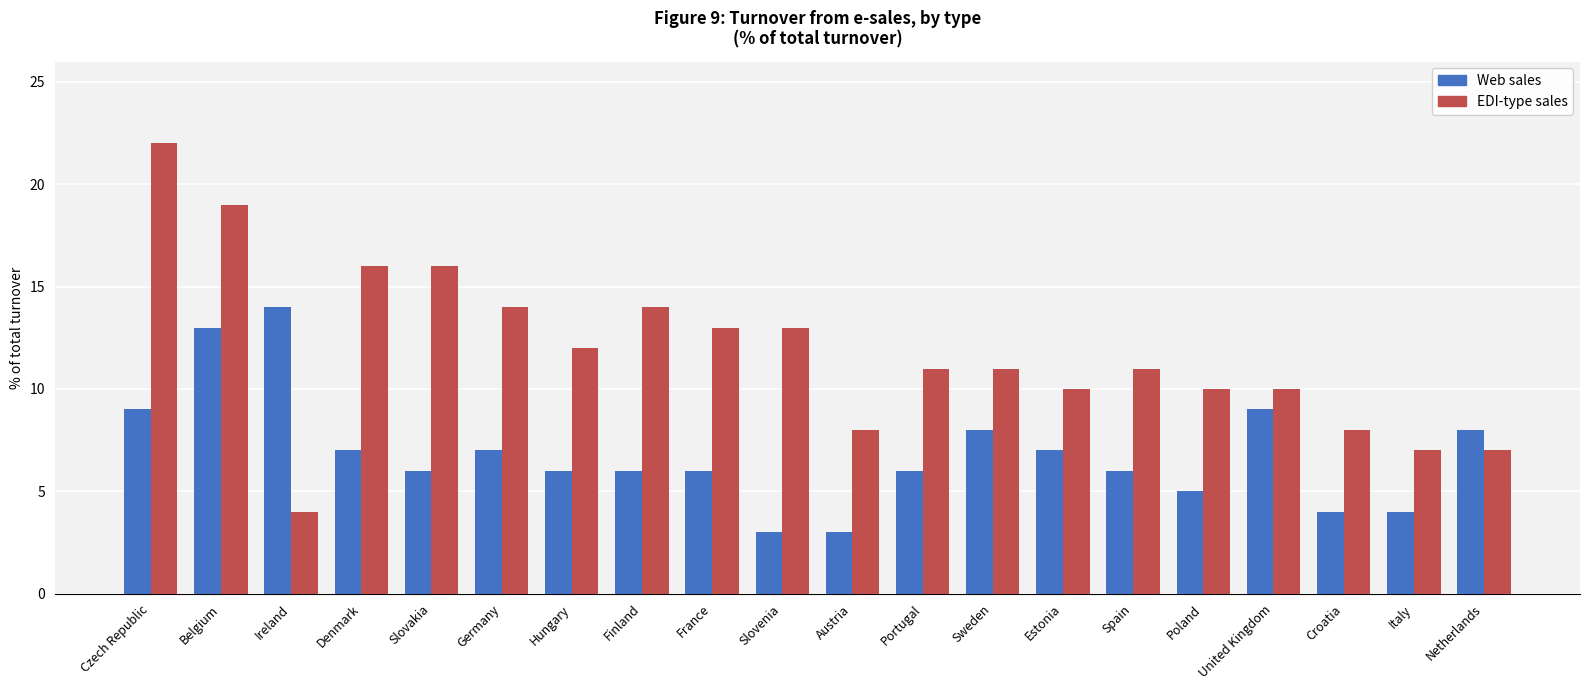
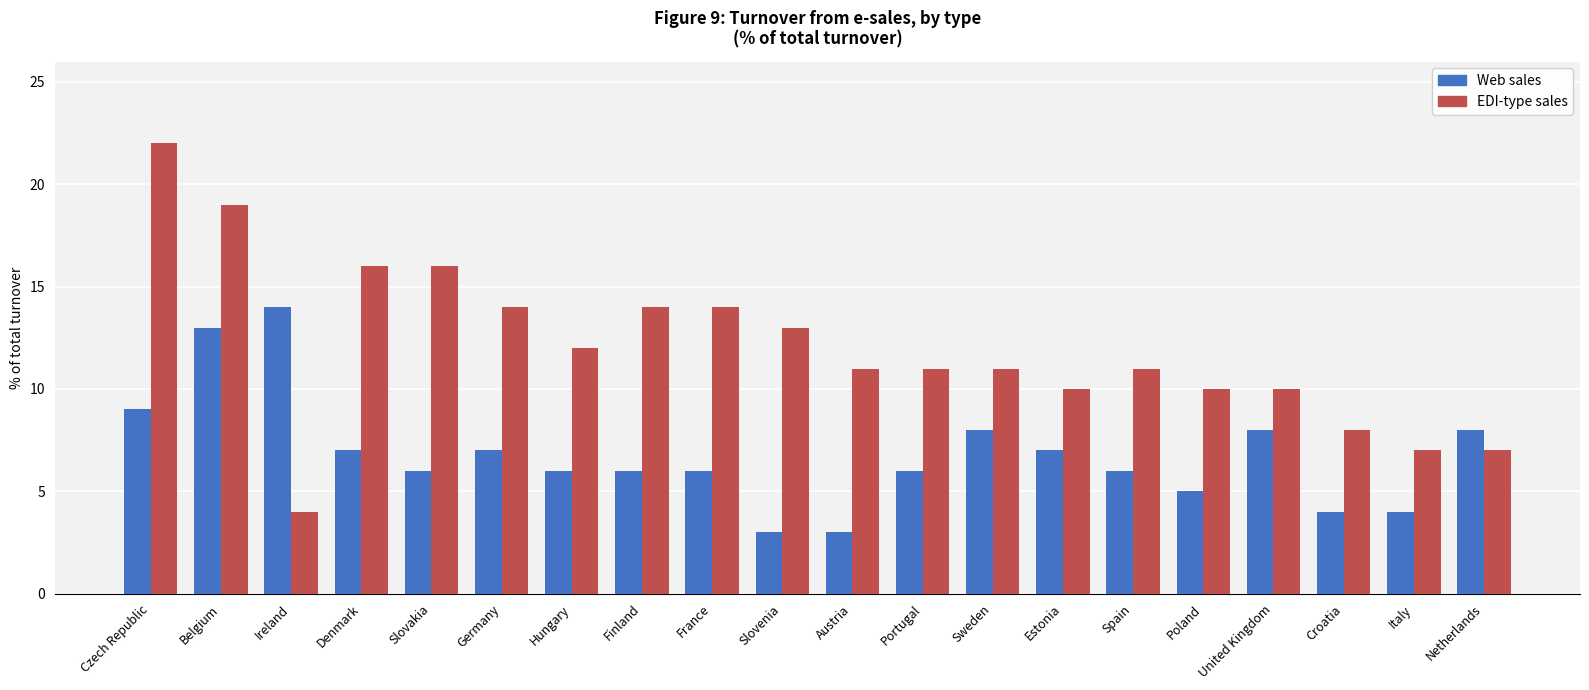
EDI-type sales, France: 13 -> 14
EDI-type sales, Austria: 8 -> 11
Web sales, United Kingdom: 9 -> 8
